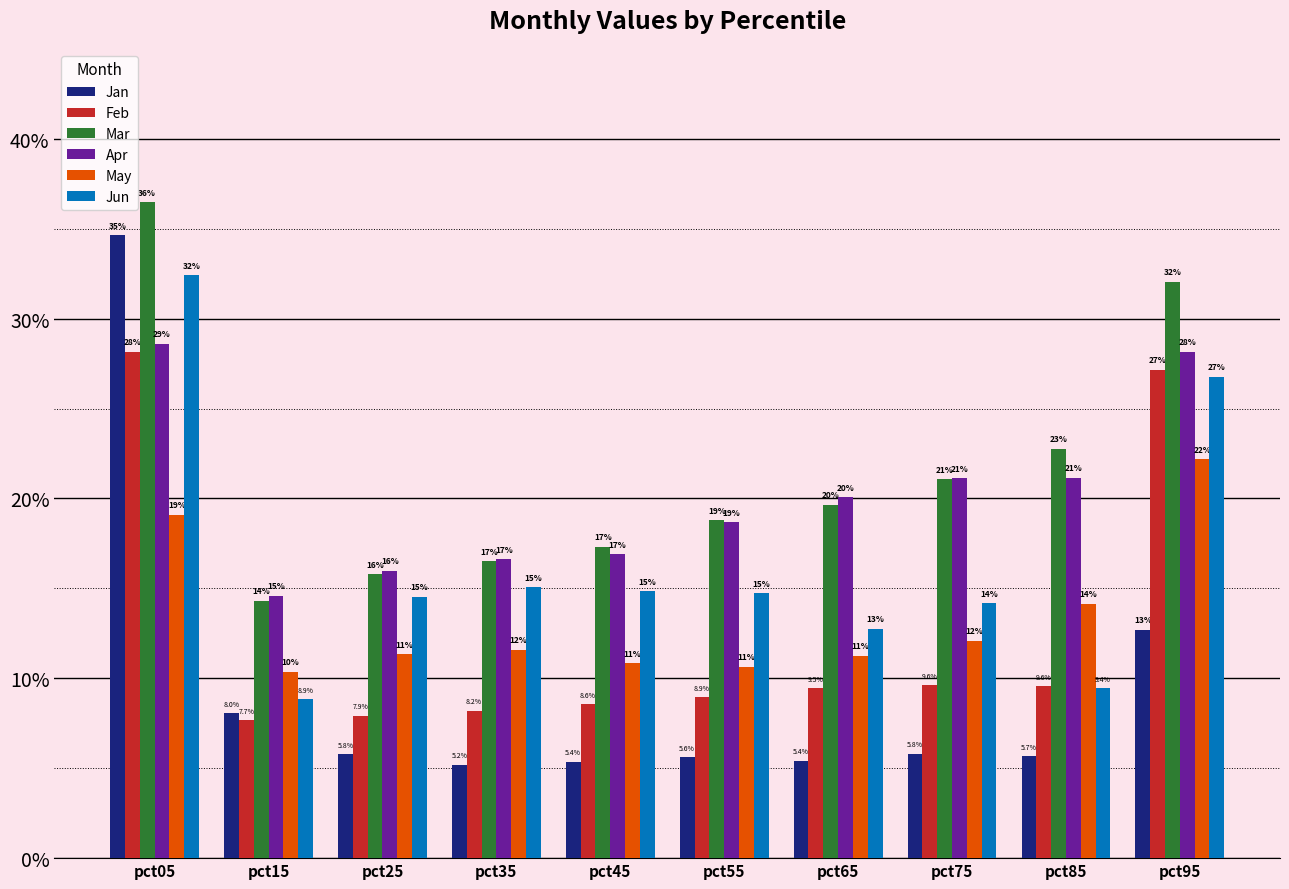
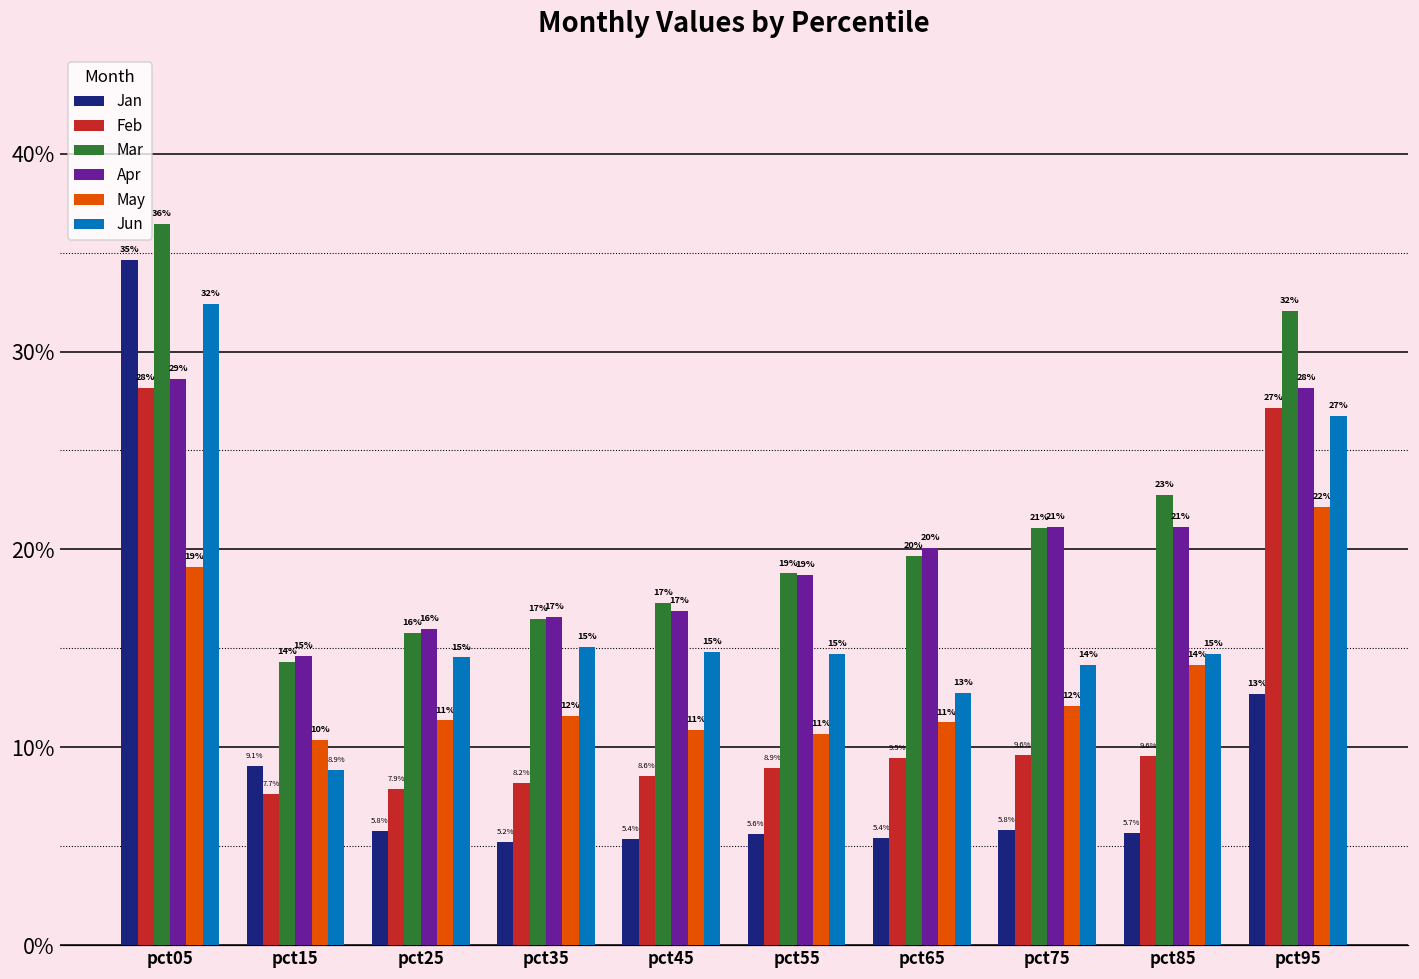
Jan, pct15: 8.0% -> 9.1%
Jun, pct85: 9.4% -> 15%
